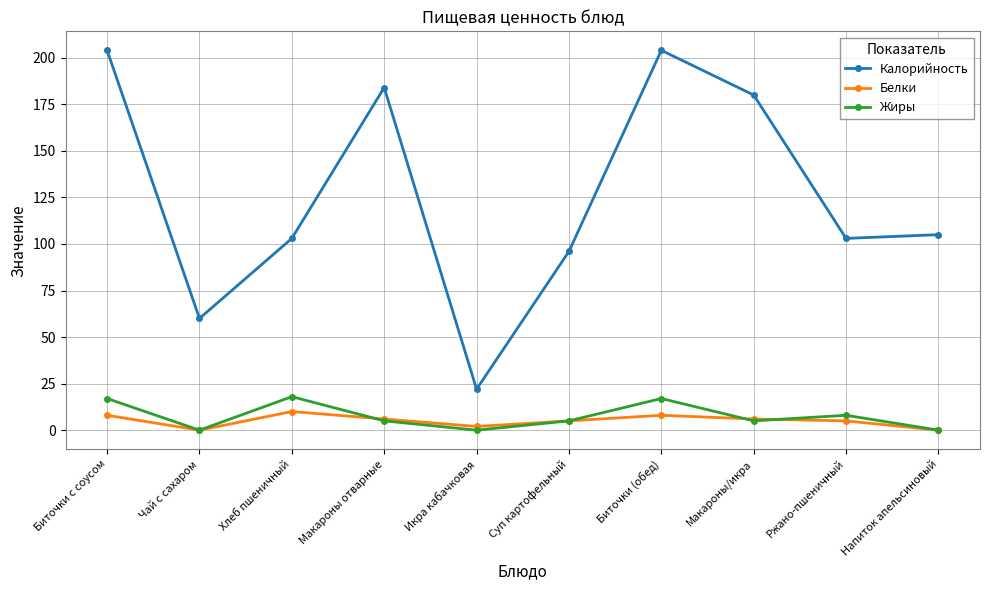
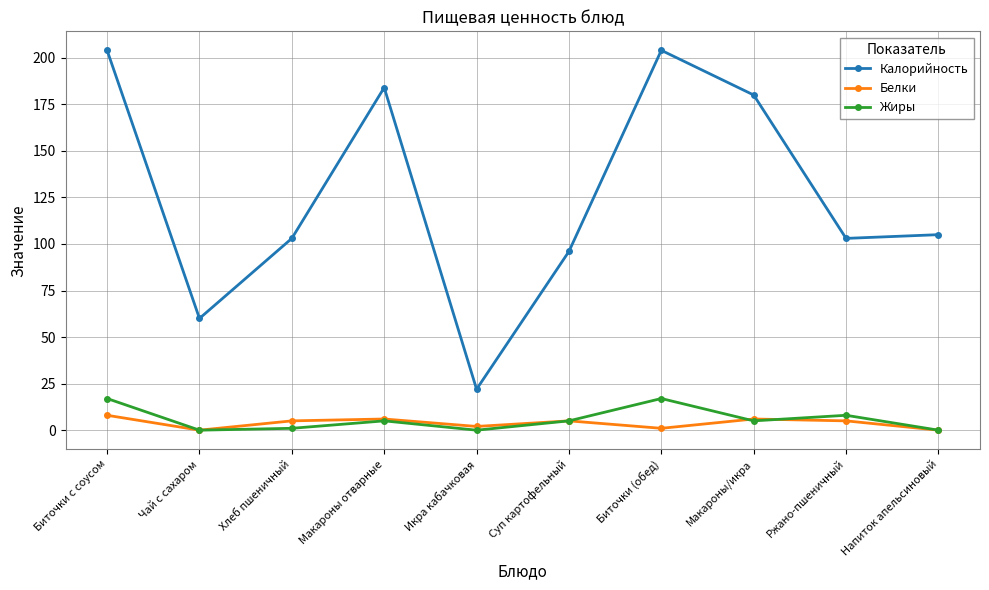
Белки, Хлеб пшеничный: 10 -> 5
Жиры, Хлеб пшеничный: 18 -> 1
Белки, Биточки (обед): 8 -> 1
